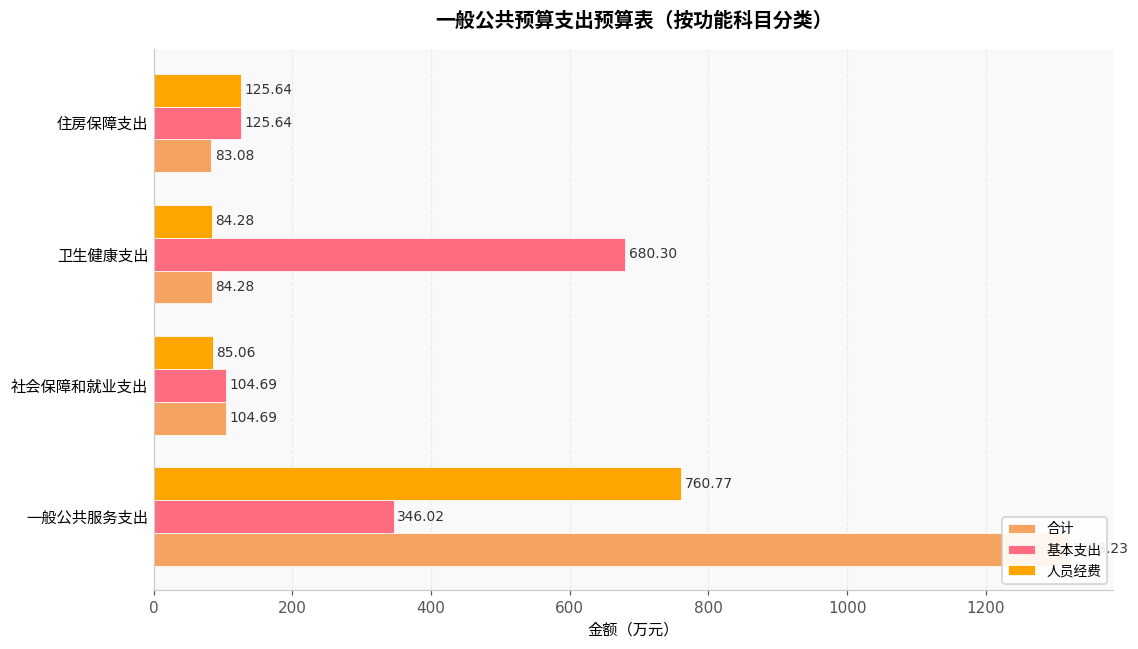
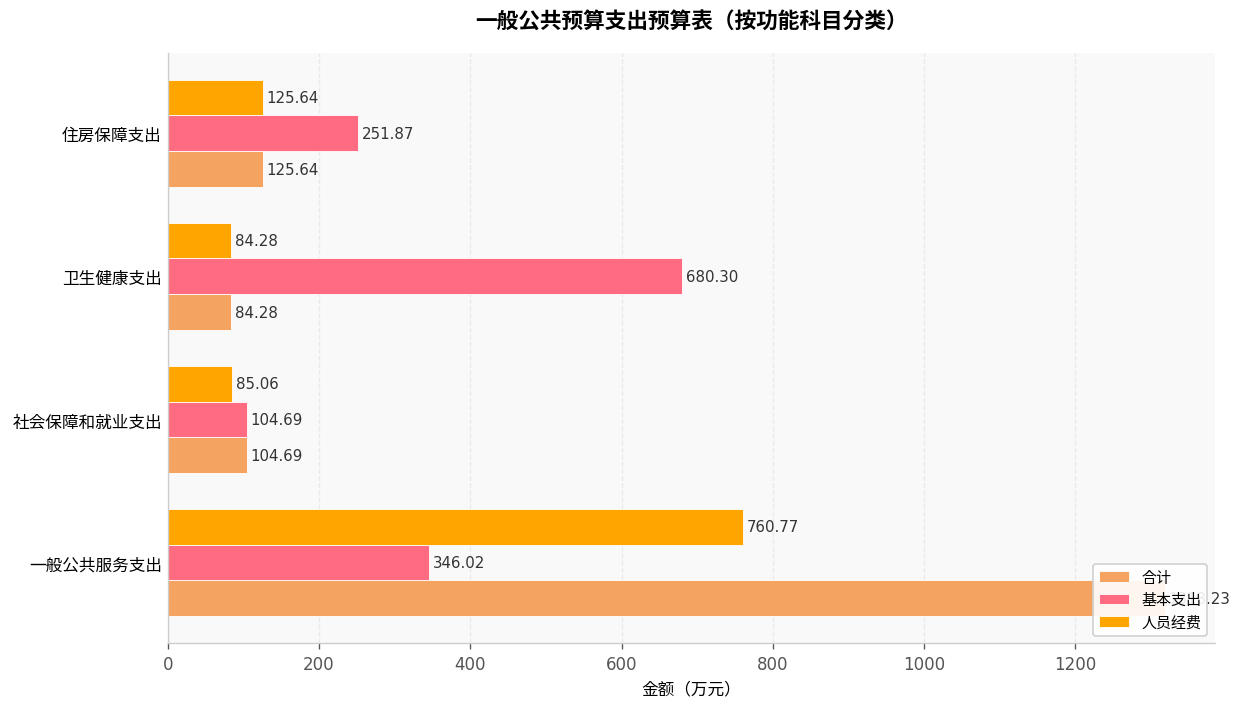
基本支出, 住房保障支出: 125.64 -> 251.87
合计, 住房保障支出: 83.08 -> 125.64
